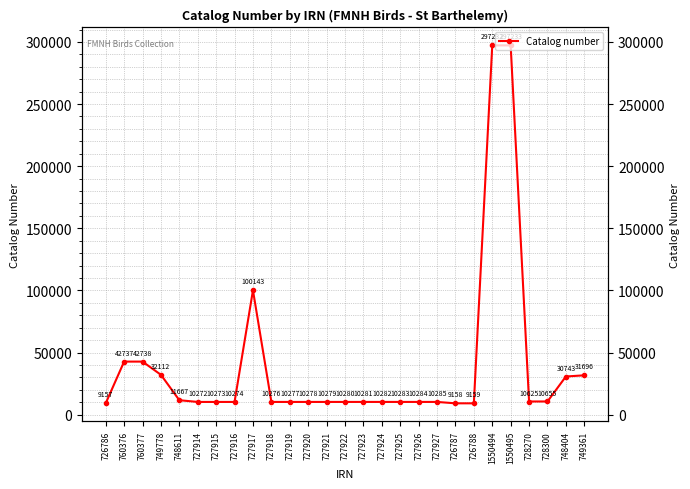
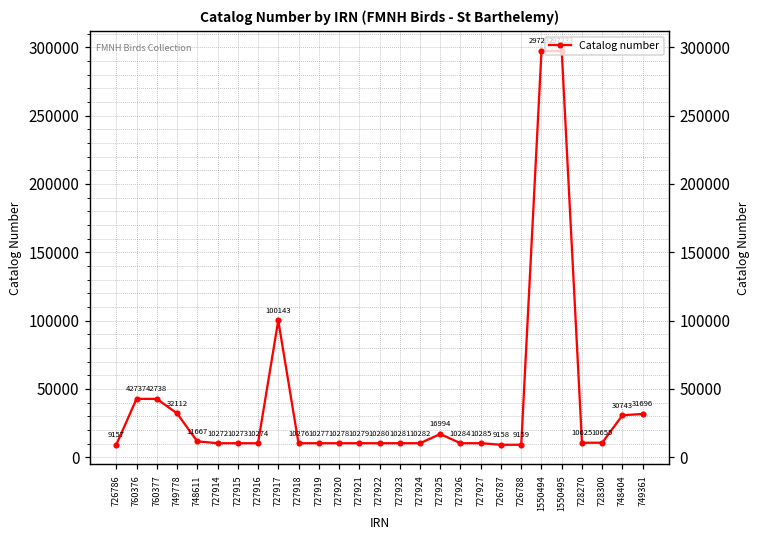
727925: 10283 -> 16994
